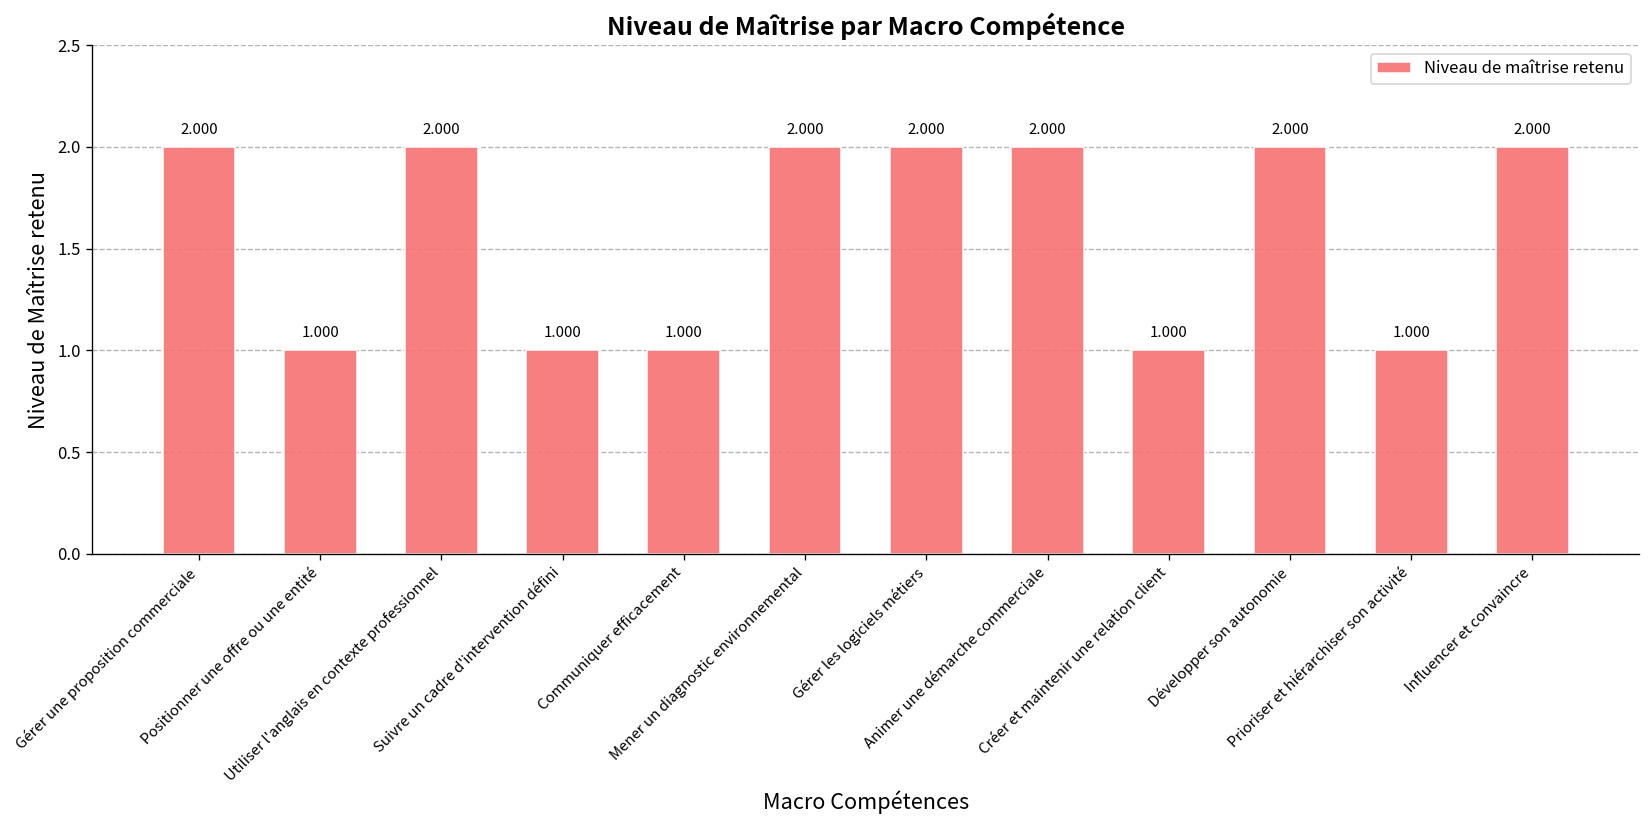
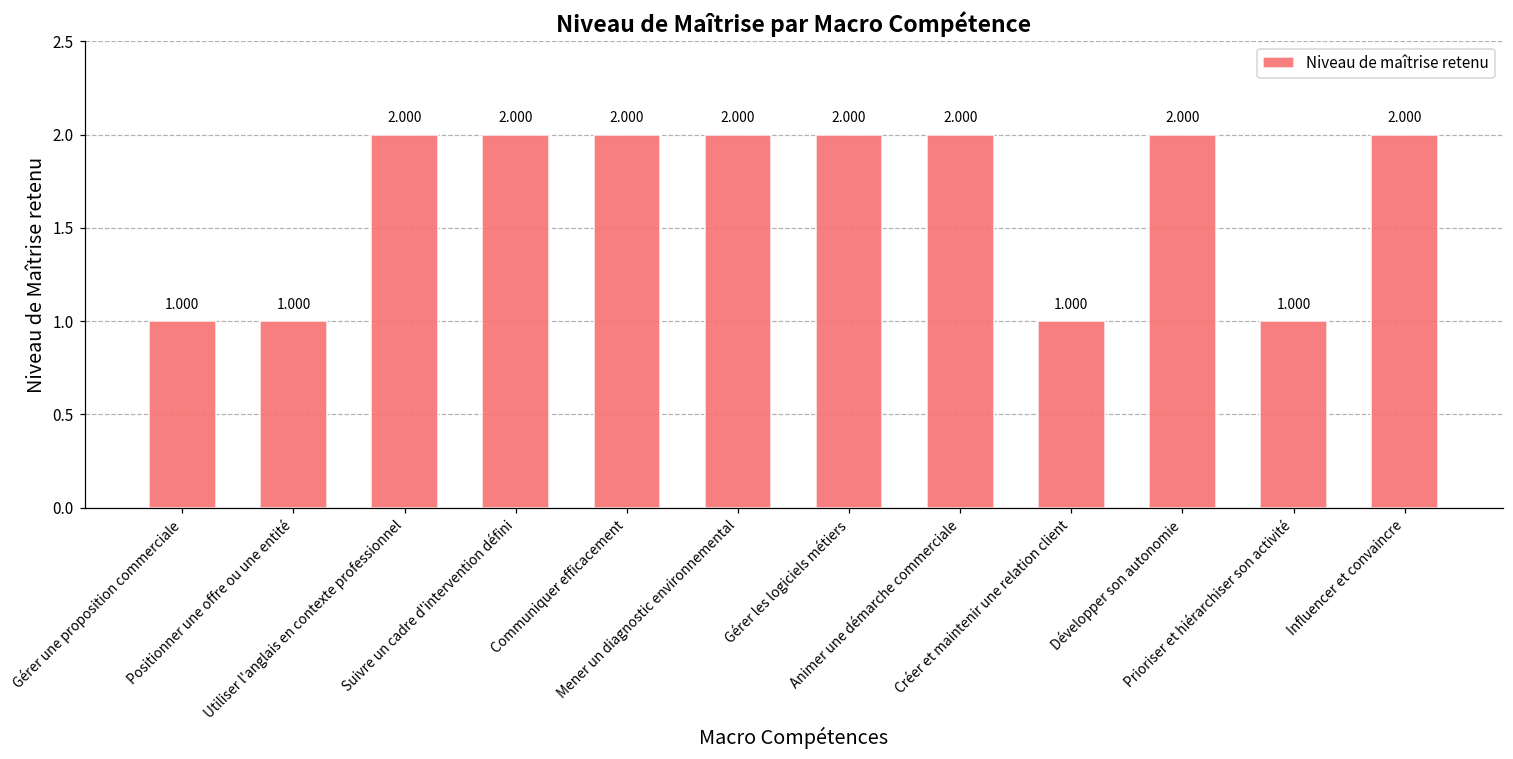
Gérer une proposition commerciale: 2.000 -> 1.000
Suivre un cadre d'intervention défini: 1.000 -> 2.000
Communiquer efficacement: 1.000 -> 2.000
